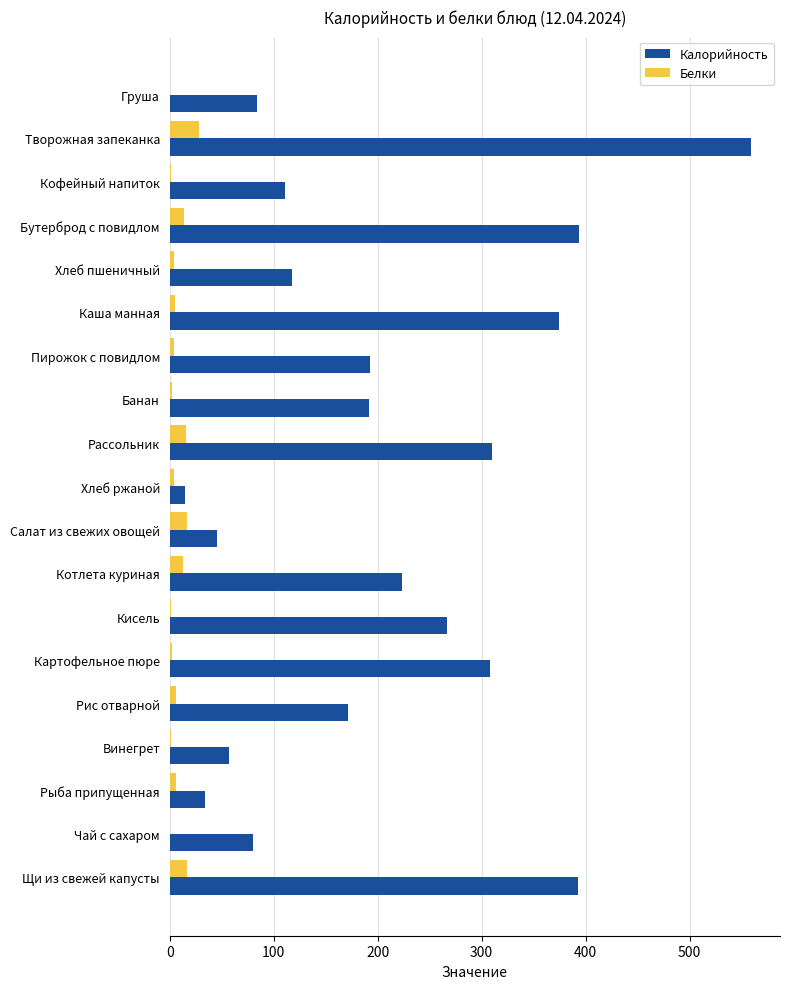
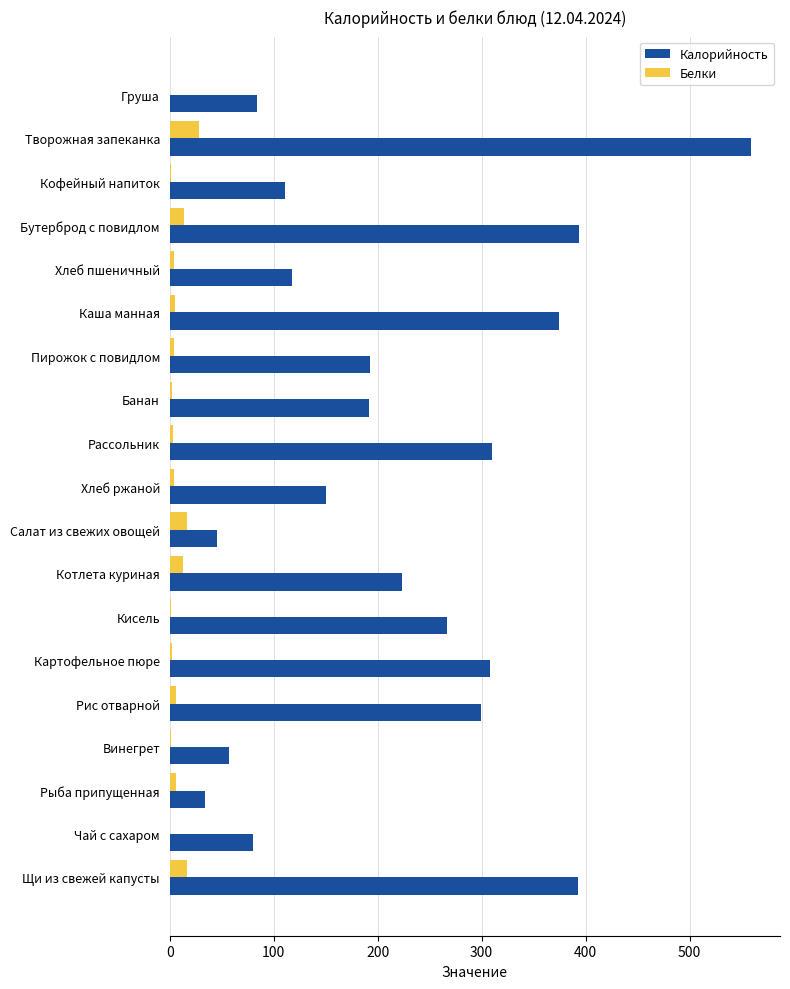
Белки, Рассольник: 16 -> 3
Калорийность, Хлеб ржаной: 15 -> 150
Калорийность, Рис отварной: 171 -> 299
